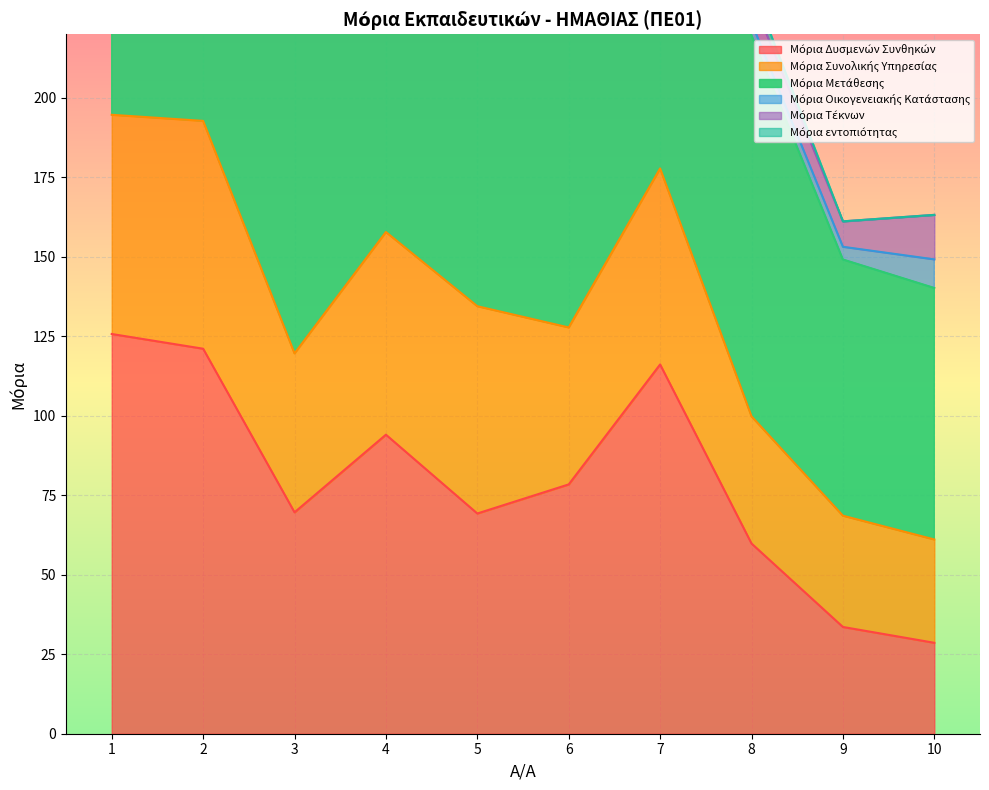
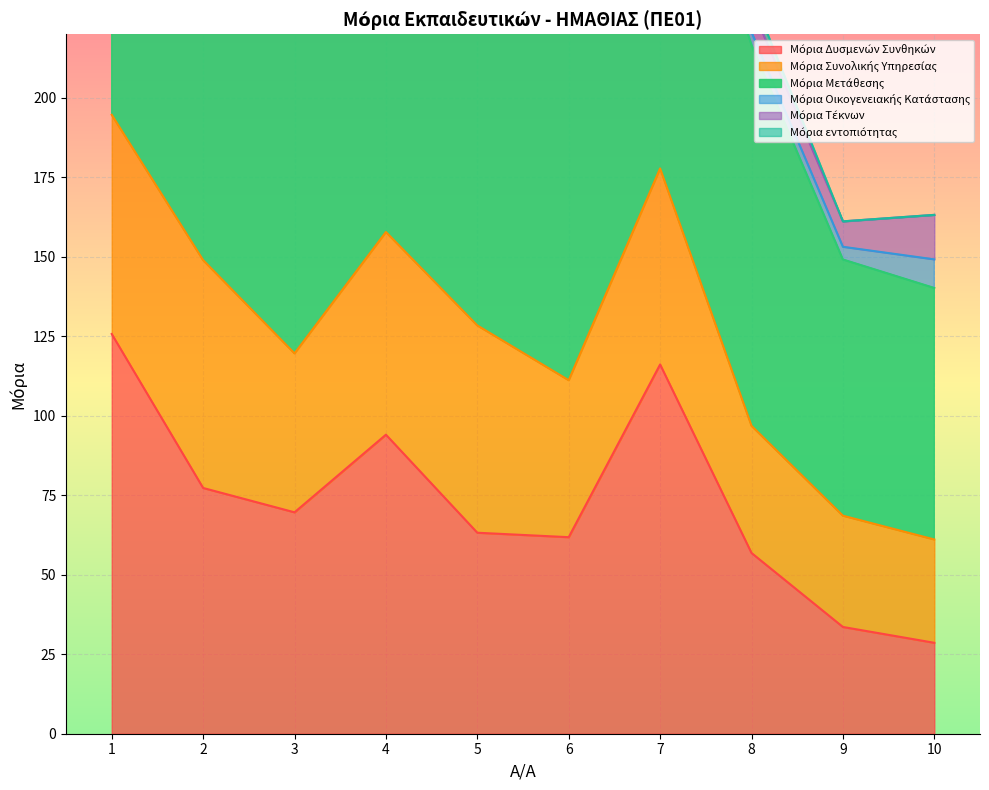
Μόρια Δυσμενών Συνθηκών, 2: 121 -> 77
Μόρια Δυσμενών Συνθηκών, 5: 69 -> 63
Μόρια Δυσμενών Συνθηκών, 6: 78 -> 62
Μόρια Δυσμενών Συνθηκών, 8: 60 -> 57
